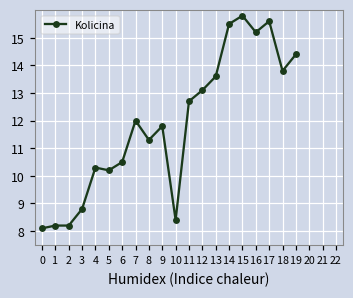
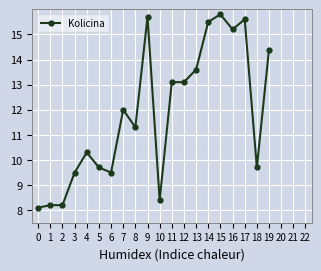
3: 8.8 -> 9.5
5: 10.2 -> 9.7
6: 10.5 -> 9.5
9: 11.8 -> 15.7
11: 12.7 -> 13.1
18: 13.8 -> 9.7
